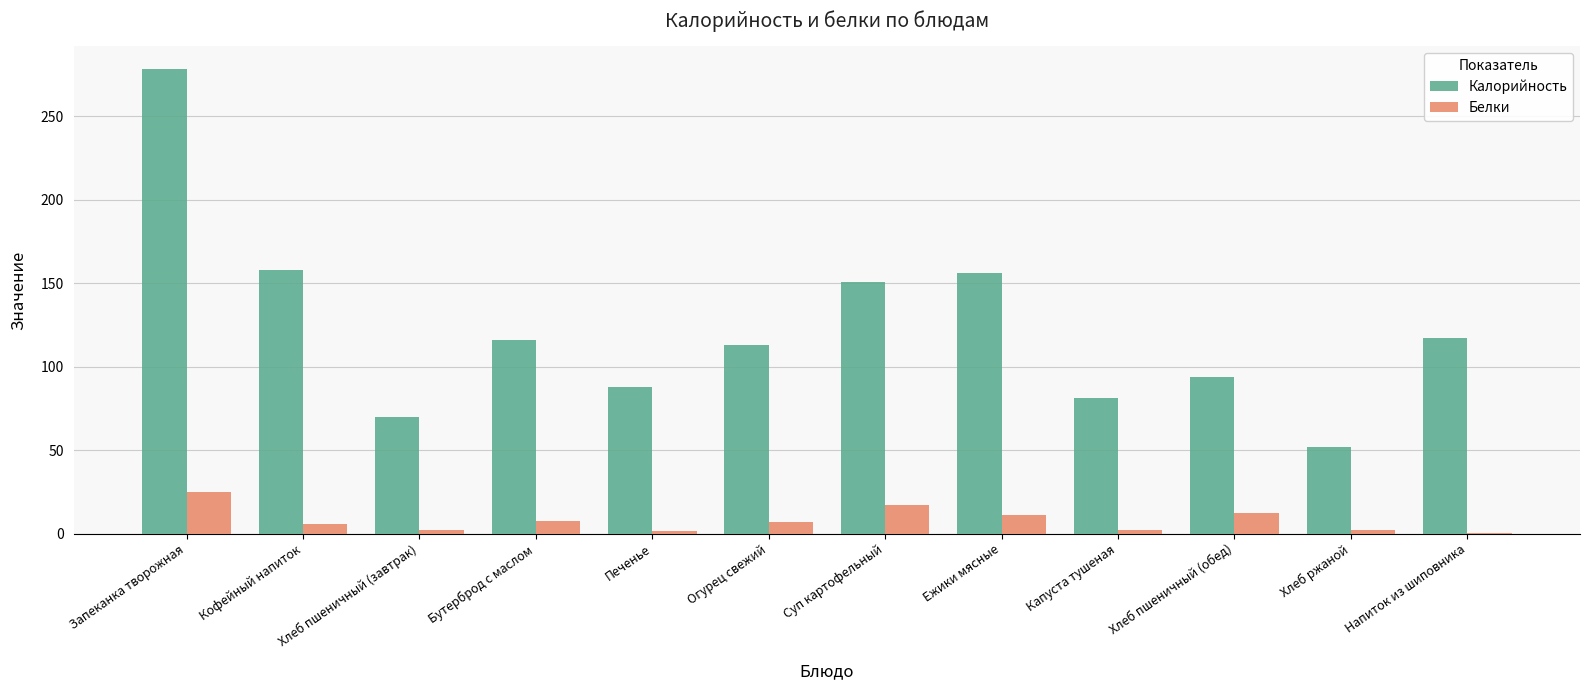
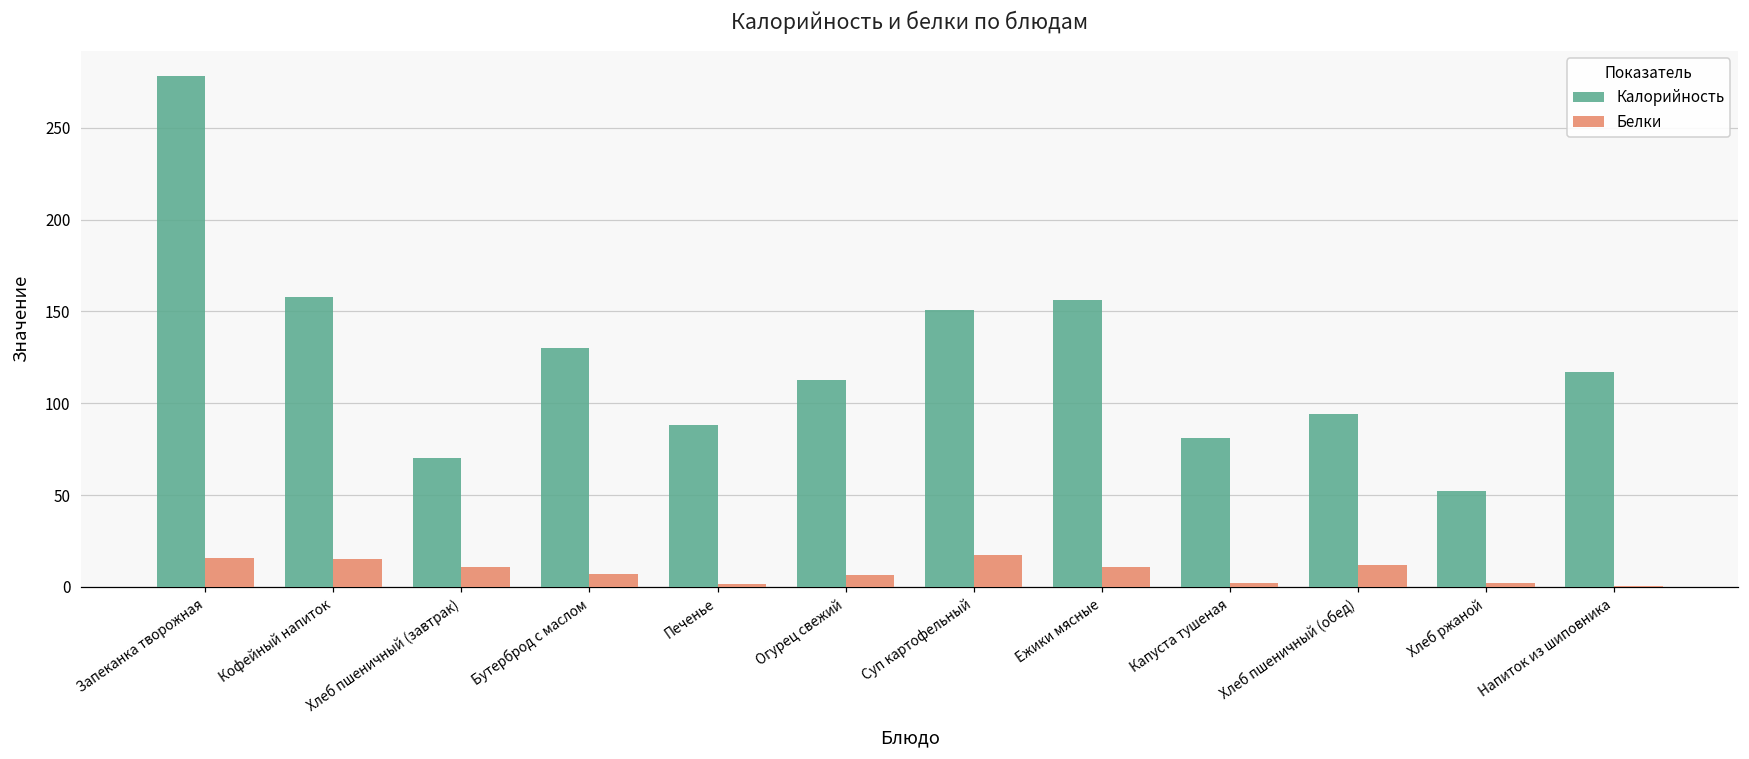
Белки, Запеканка творожная: 25 -> 16
Белки, Кофейный напиток: 6 -> 15
Белки, Хлеб пшеничный (завтрак): 2 -> 11
Калорийность, Бутерброд с маслом: 116 -> 130
